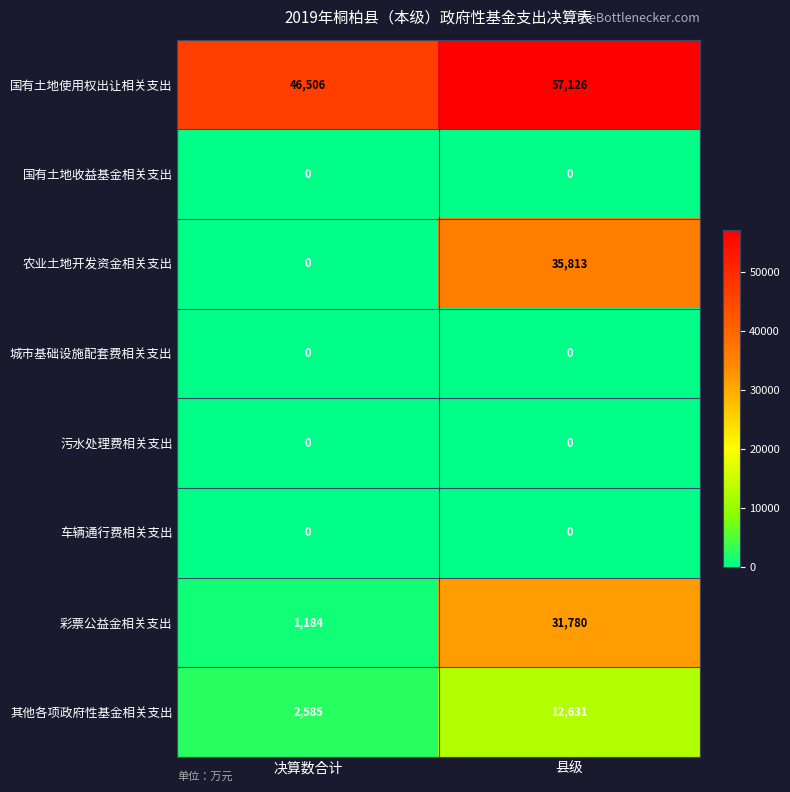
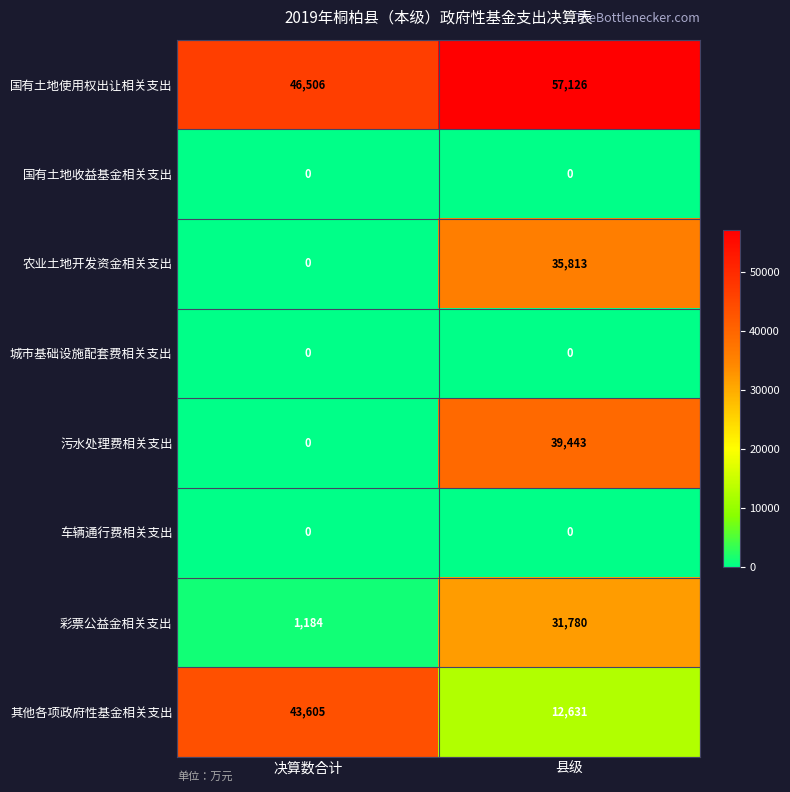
污水处理费相关支出, 县级: 0 -> 39,443
其他各项政府性基金相关支出, 决算数合计: 2,585 -> 43,605
